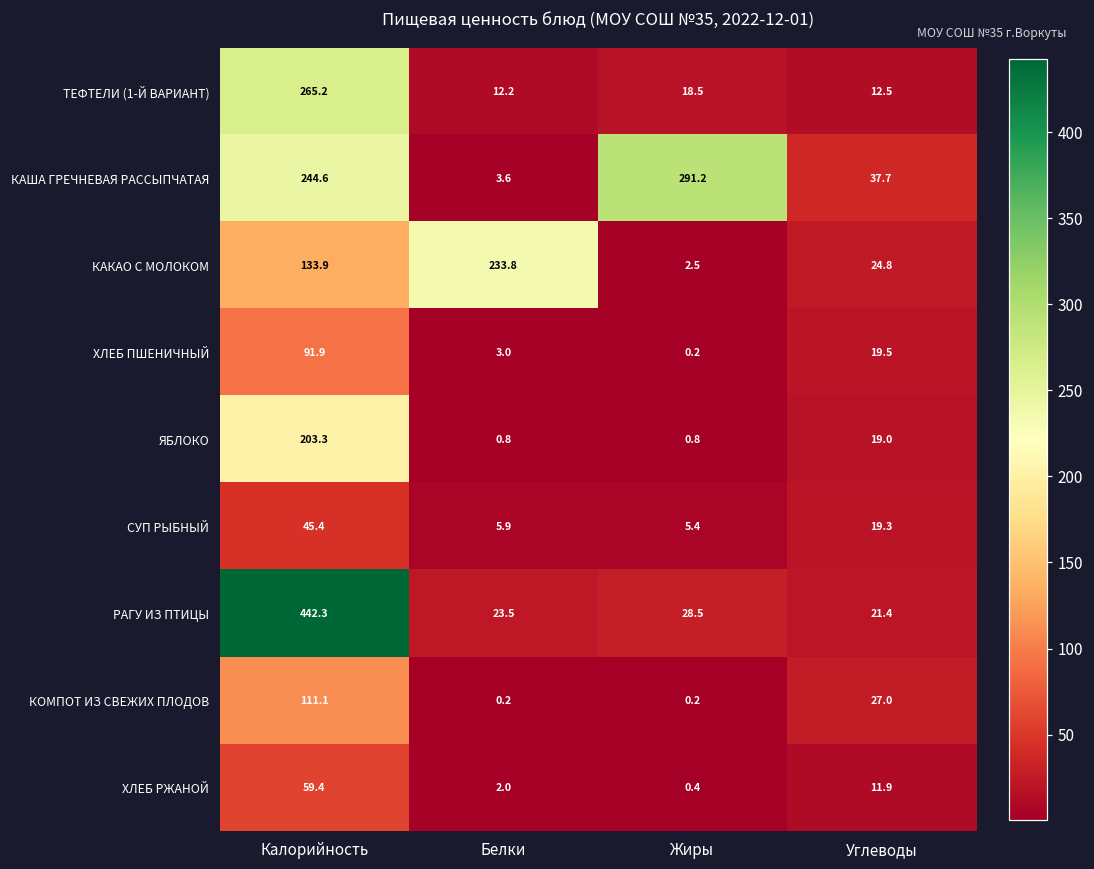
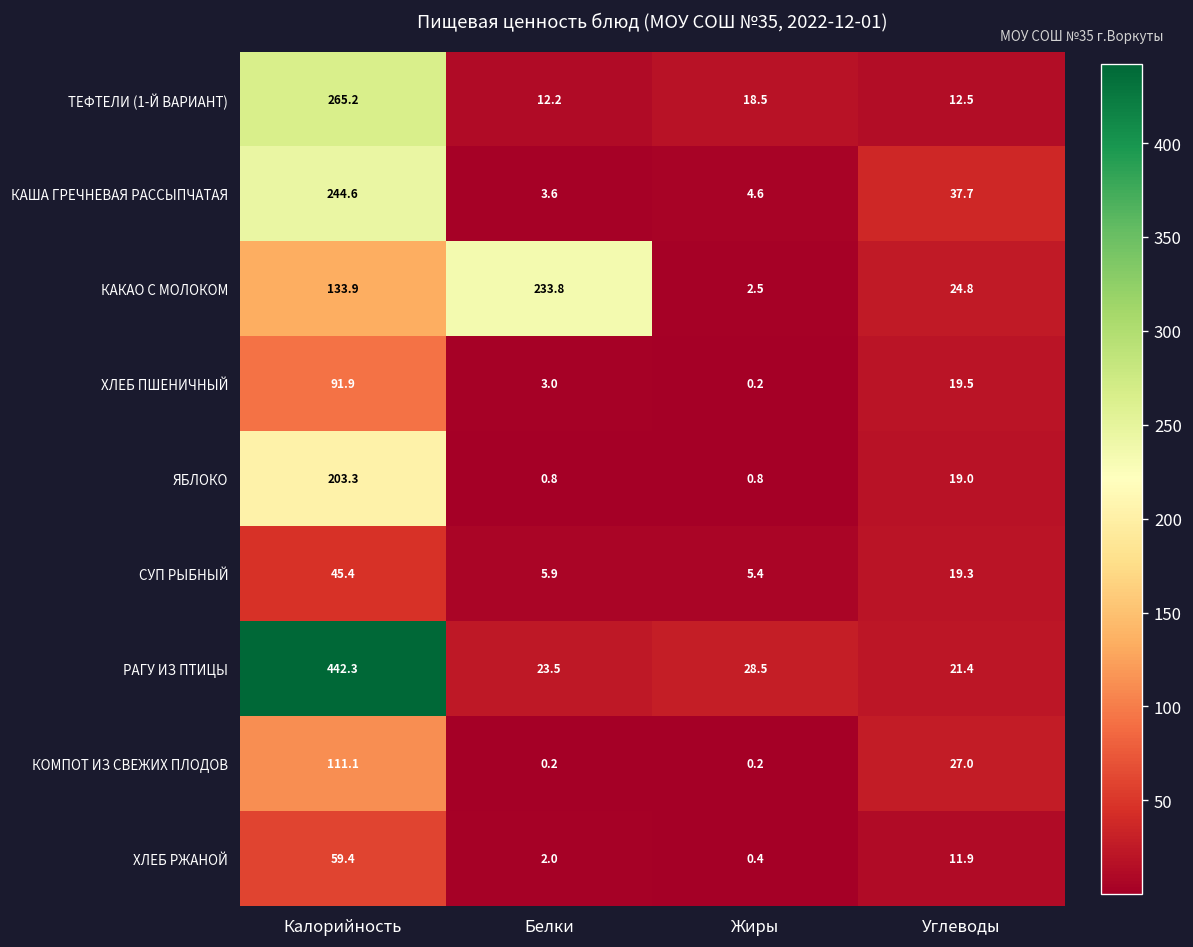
КАША ГРЕЧНЕВАЯ РАССЫПЧАТАЯ, Жиры: 291.2 -> 4.6
